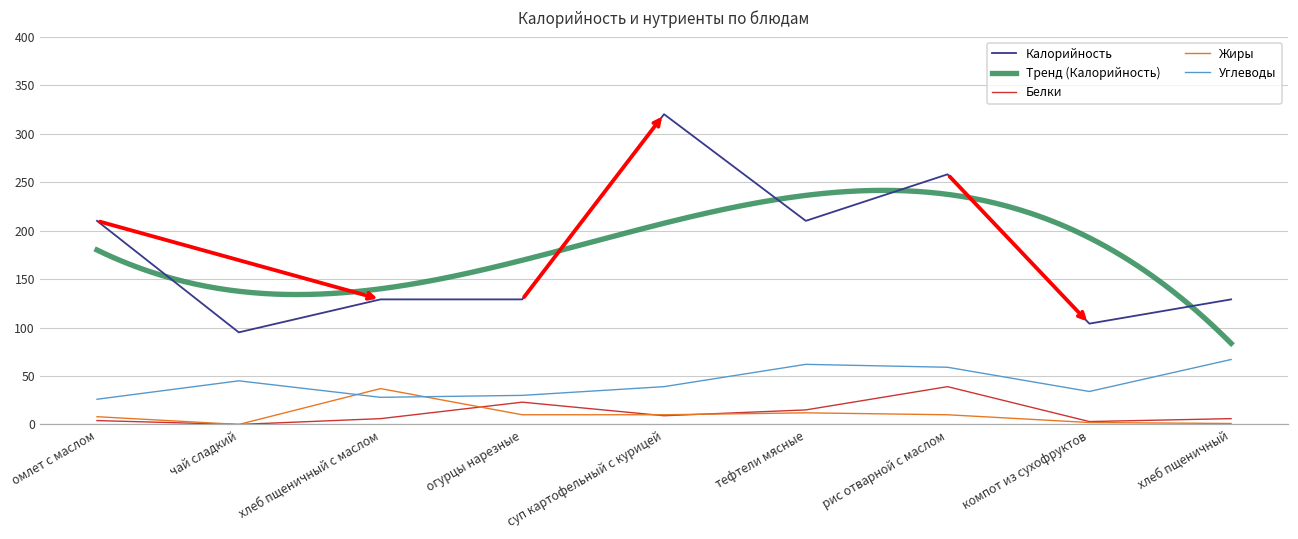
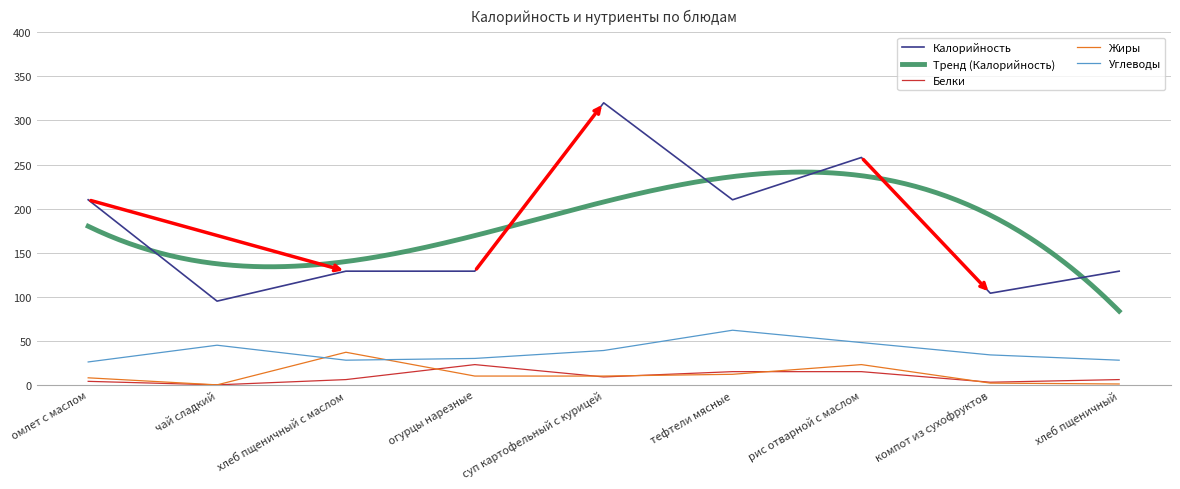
Белки, рис отварной с маслом: 40 -> 20
Жиры, рис отварной с маслом: 10 -> 20
Углеводы, рис отварной с маслом: 60 -> 50
Углеводы, хлеб пщеничный: 70 -> 30
